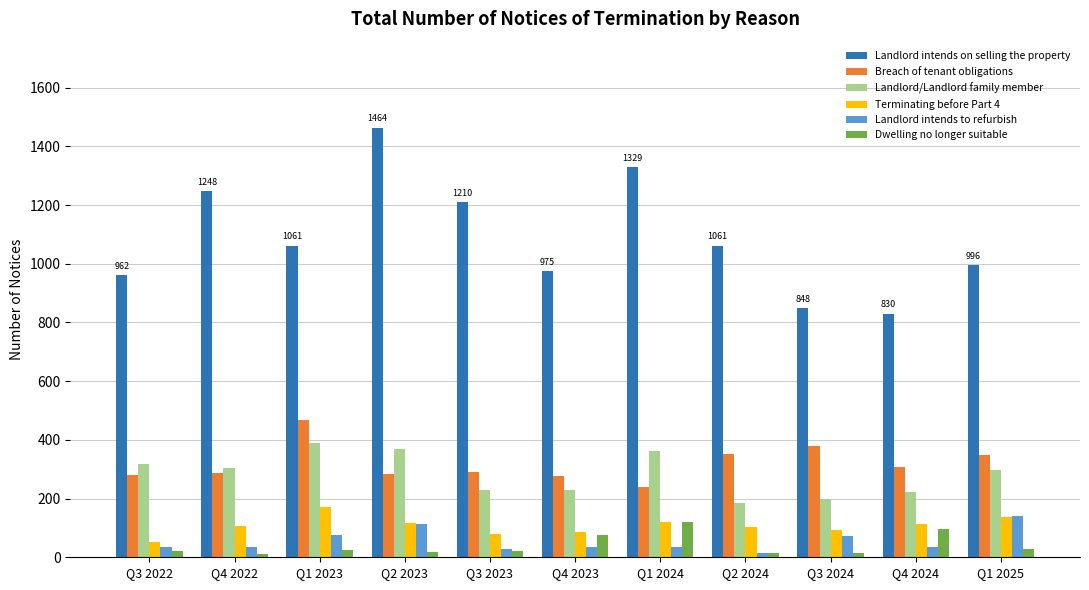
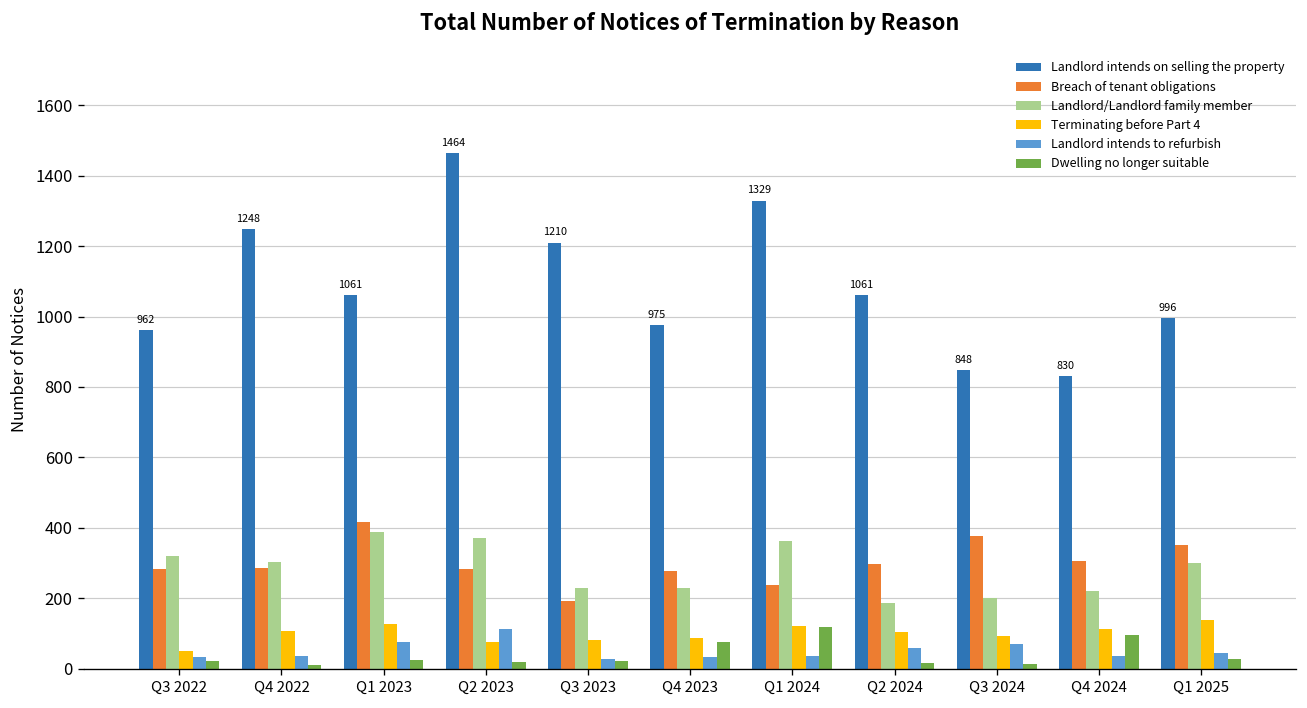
Breach of tenant obligations, Q1 2023: 470 -> 420
Terminating before Part 4, Q1 2023: 170 -> 130
Terminating before Part 4, Q2 2023: 120 -> 80
Breach of tenant obligations, Q3 2023: 290 -> 190
Breach of tenant obligations, Q2 2024: 350 -> 300
Landlord intends to refurbish, Q2 2024: 20 -> 60
Landlord intends to refurbish, Q1 2025: 140 -> 50
